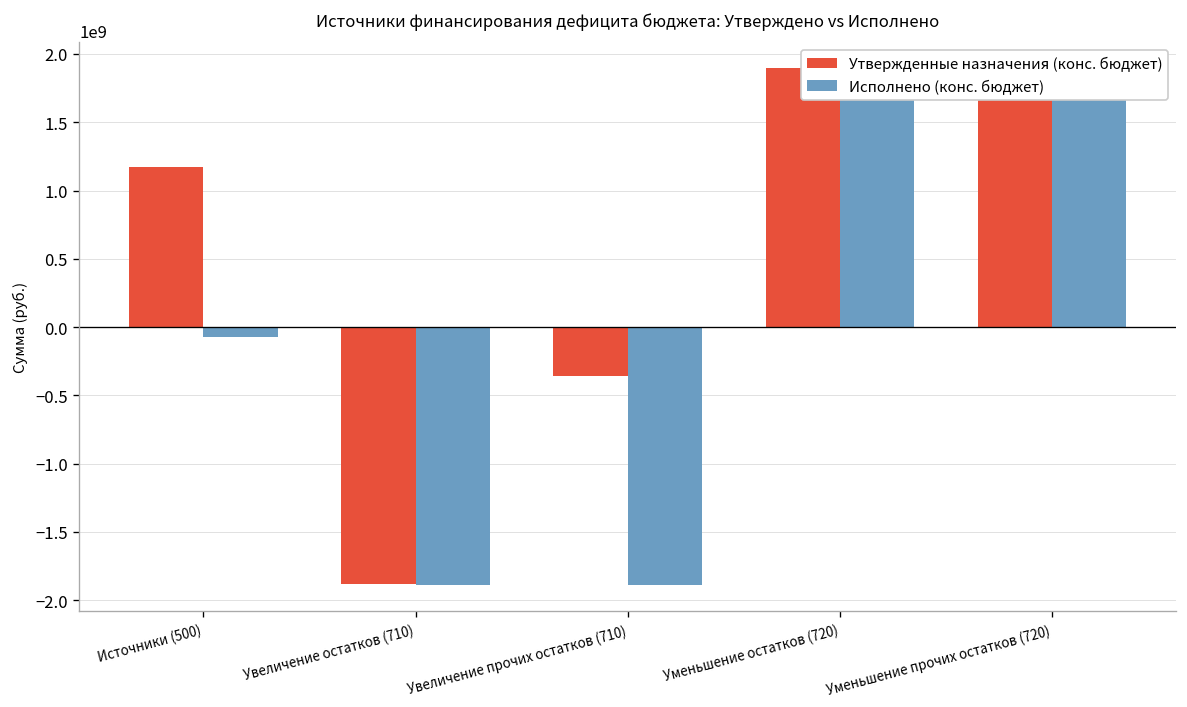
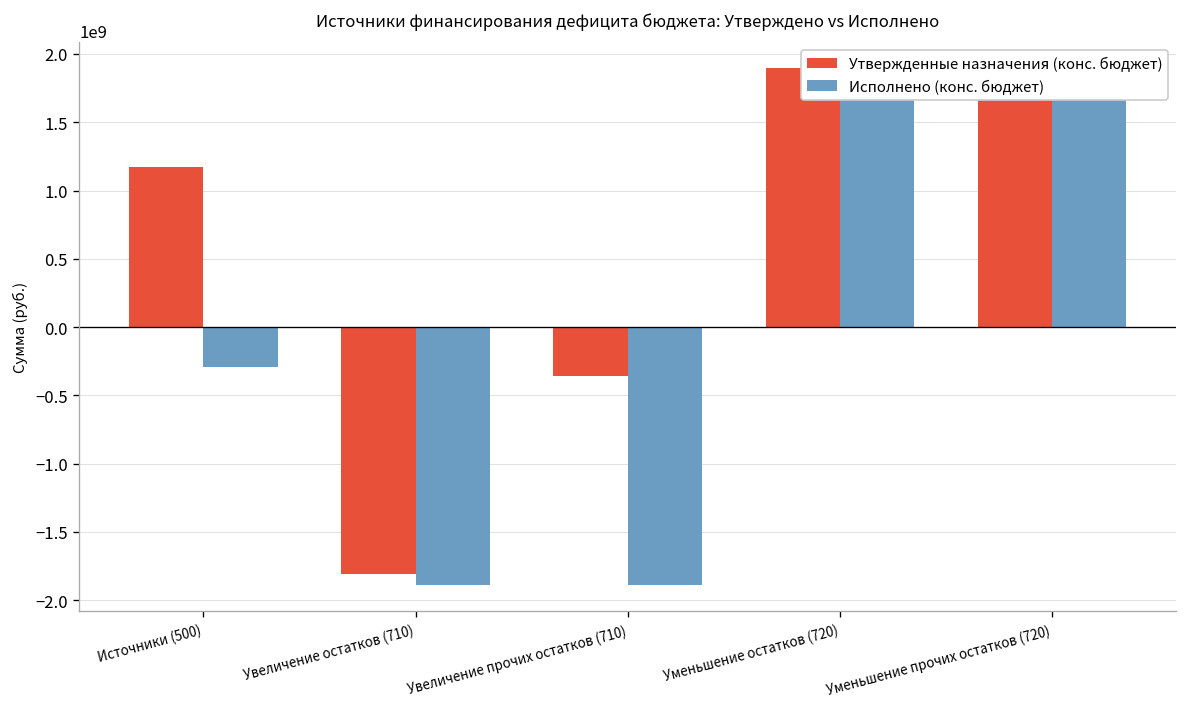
Исполнено (конс. бюджет), Источники (500): -70000000 -> -290000000
Утвержденные назначения (конс. бюджет), Увеличение остатков (710): -1880000000 -> -1800000000
